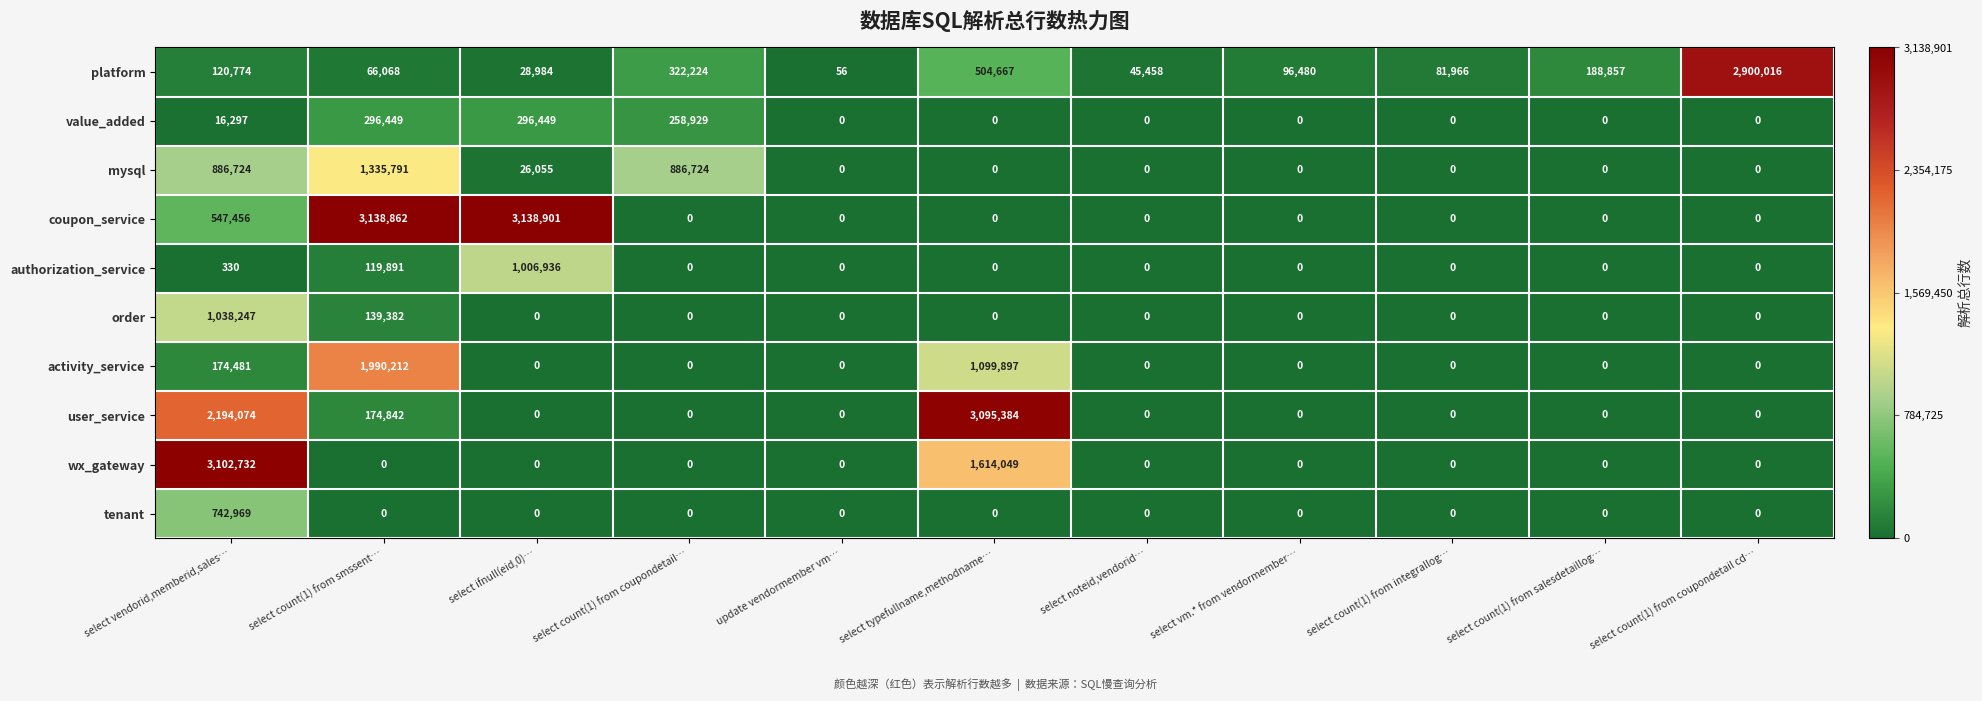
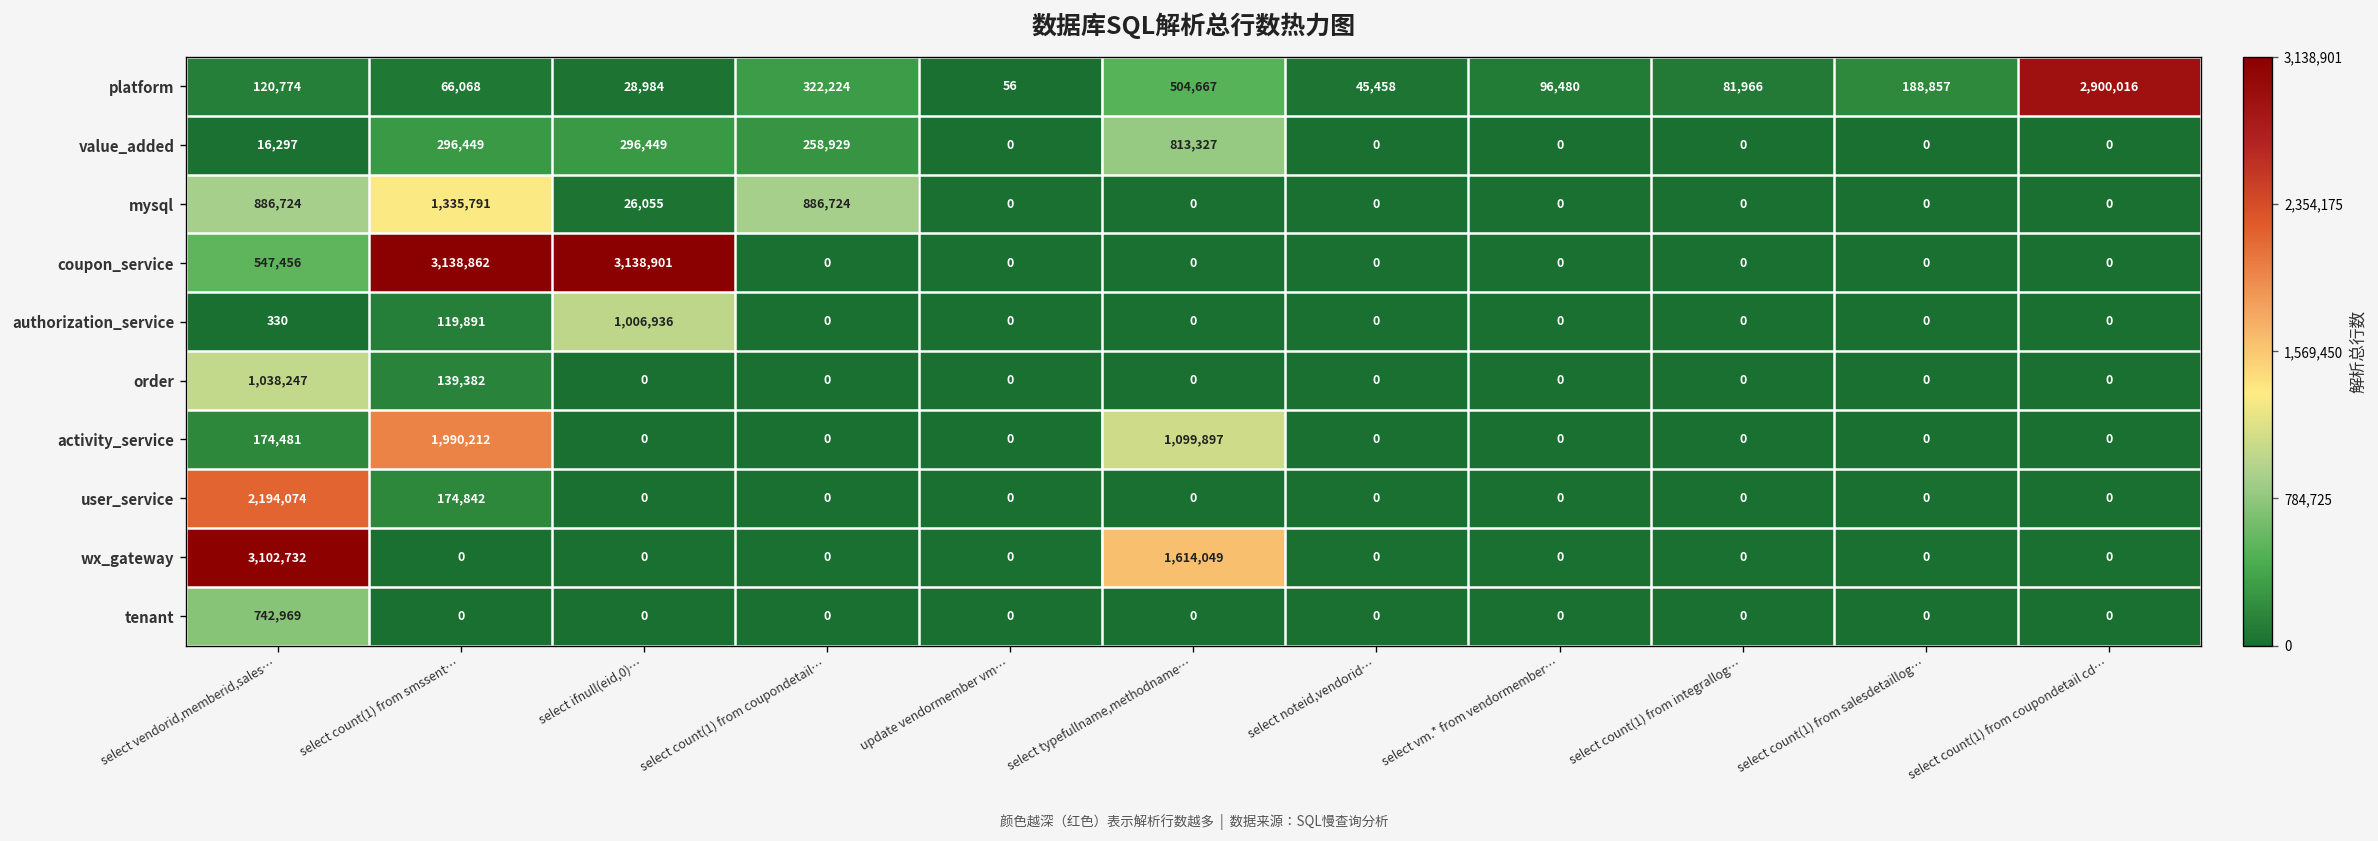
value_added, select typefullname,methodname…: 0 -> 813,327
user_service, select typefullname,methodname…: 3,095,384 -> 0
